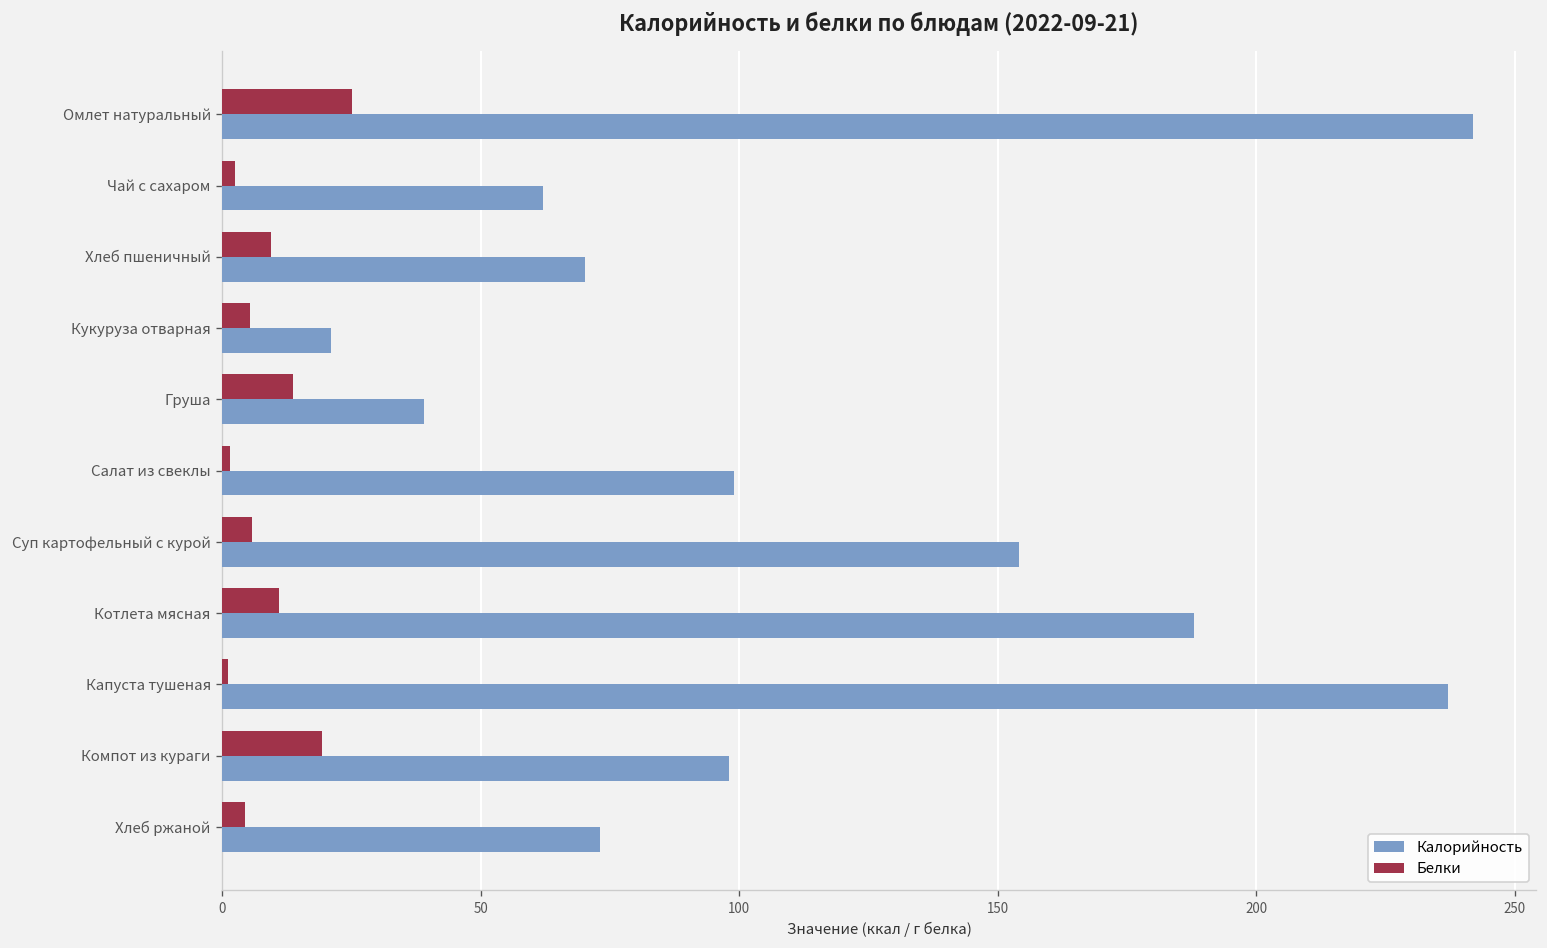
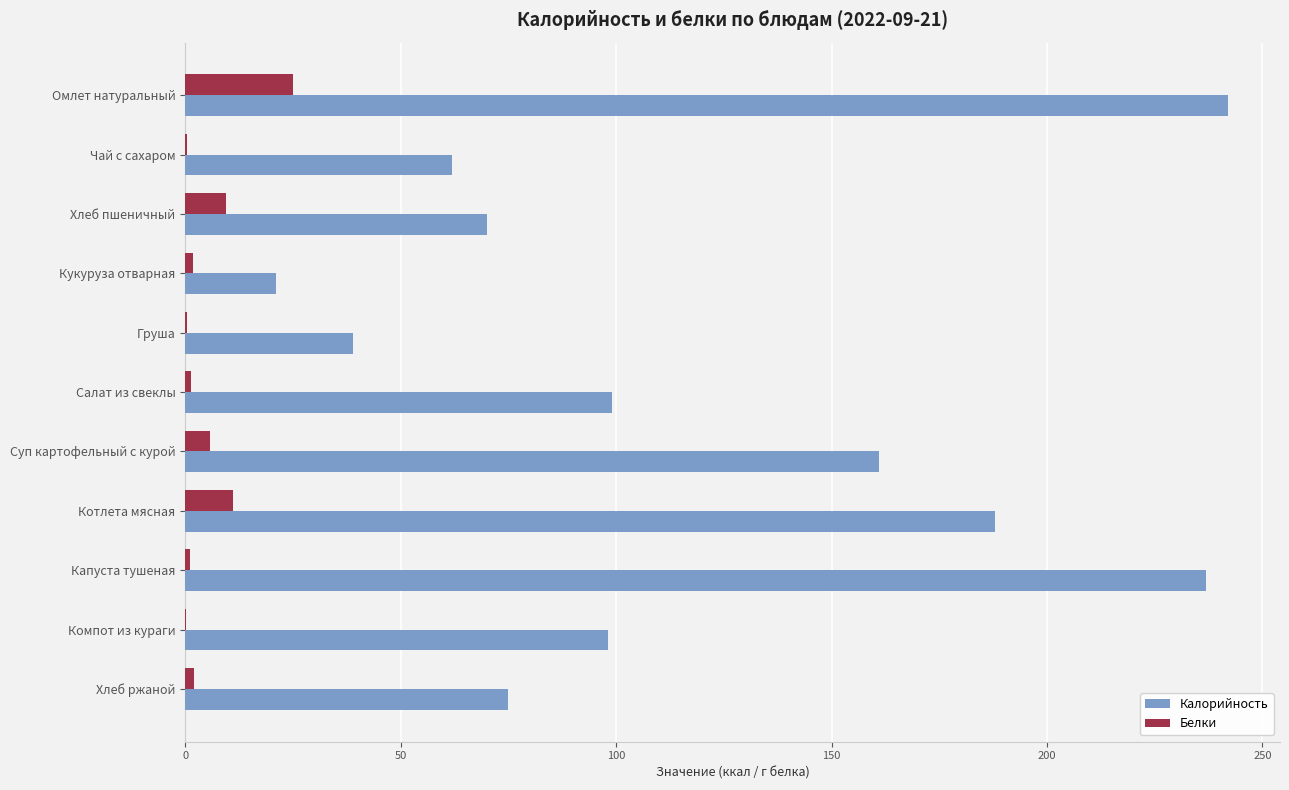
Белки, Чай с сахаром: 3 -> 0
Белки, Кукуруза отварная: 5 -> 2
Белки, Груша: 14 -> 0
Калорийность, Суп картофельный с курой: 154 -> 161
Белки, Компот из кураги: 19 -> 0
Белки, Хлеб ржаной: 4 -> 2
Калорийность, Хлеб ржаной: 73 -> 75
